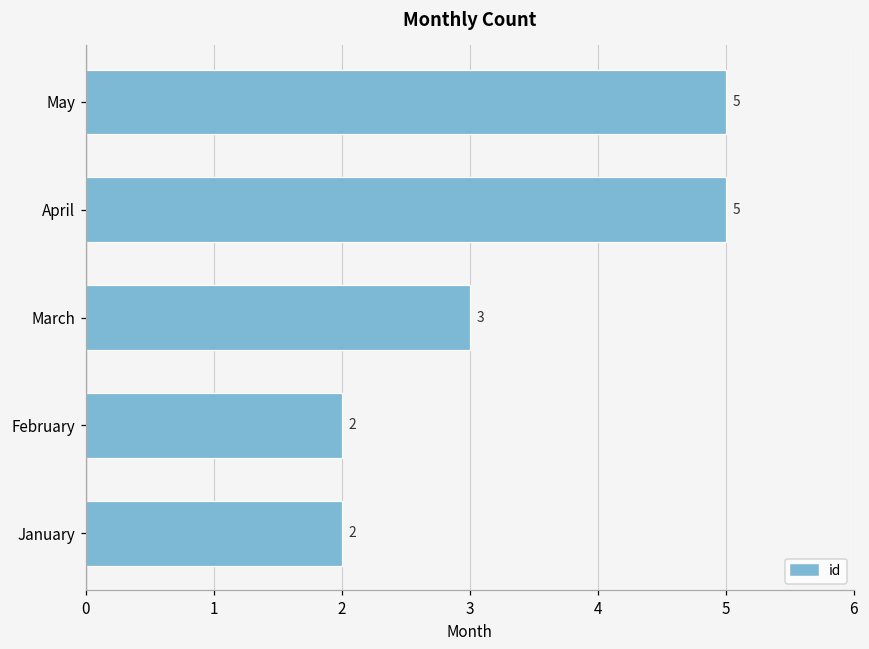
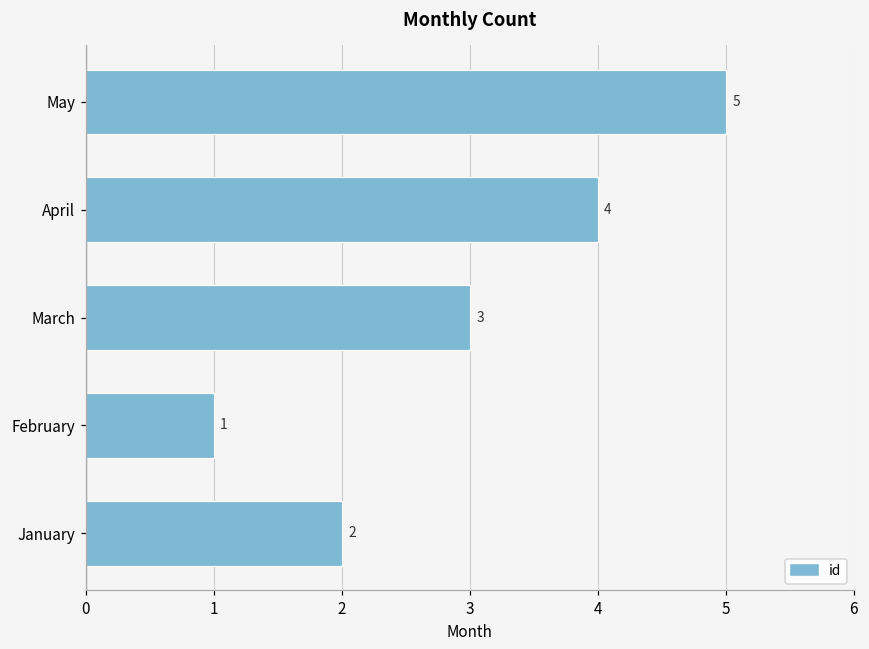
April: 5 -> 4
February: 2 -> 1
